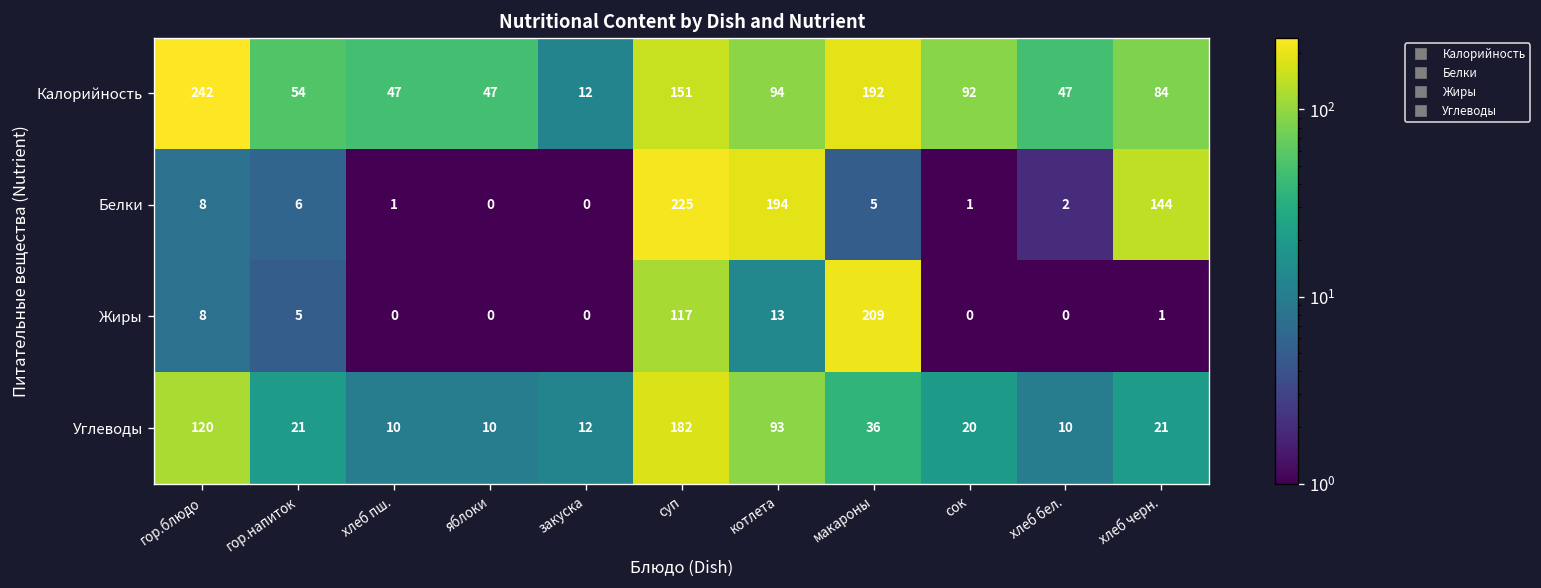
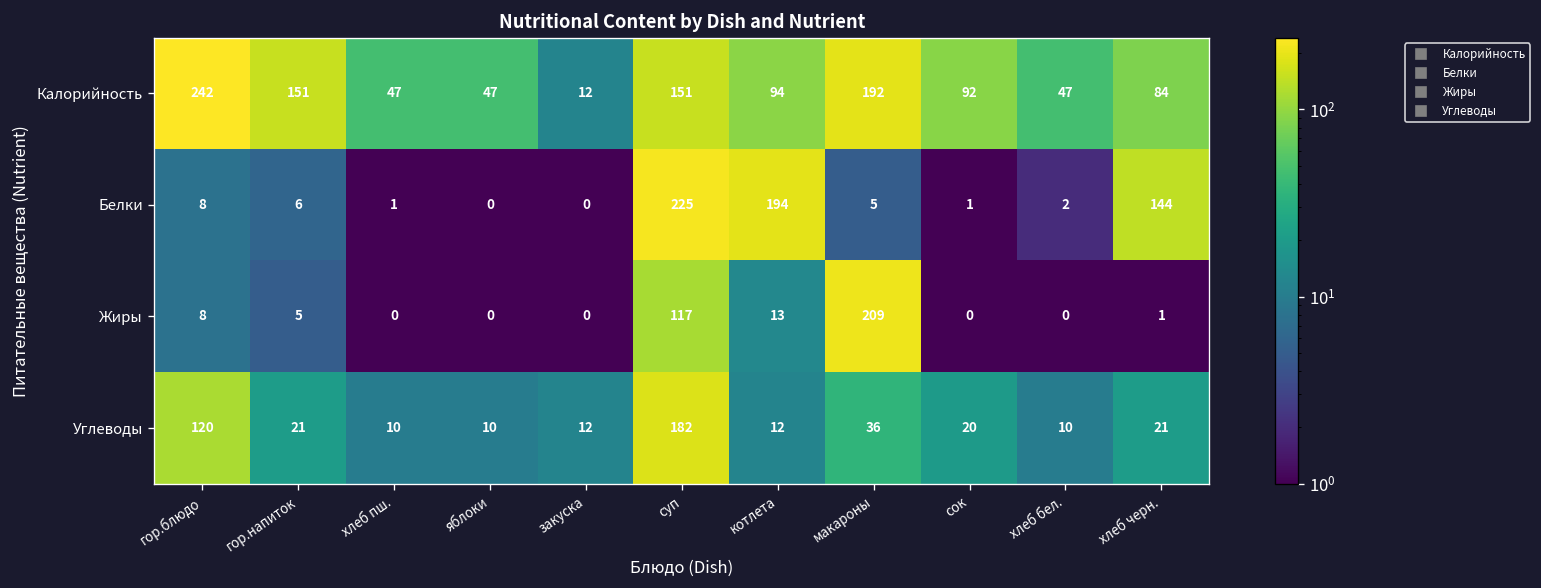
Калорийность, гор.напиток: 54 -> 151
Углеводы, котлета: 93 -> 12
